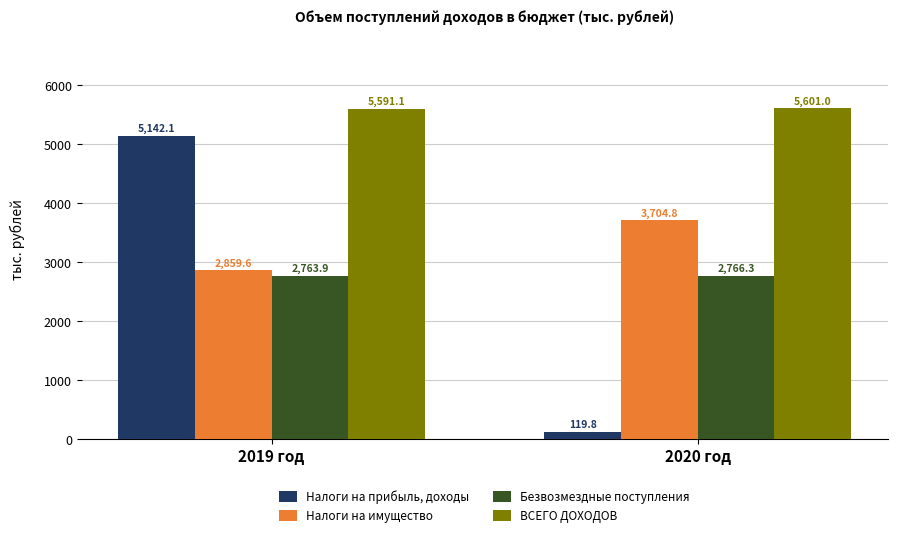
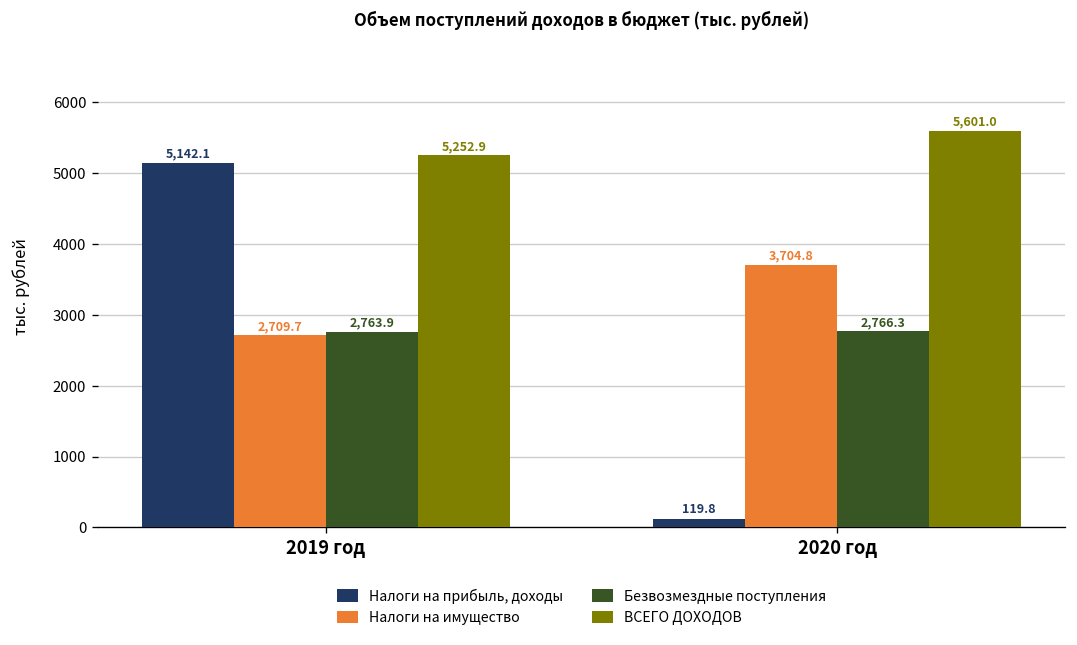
Налоги на имущество, 2019 год: 2,859.6 -> 2,709.7
ВСЕГО ДОХОДОВ, 2019 год: 5,591.1 -> 5,252.9
